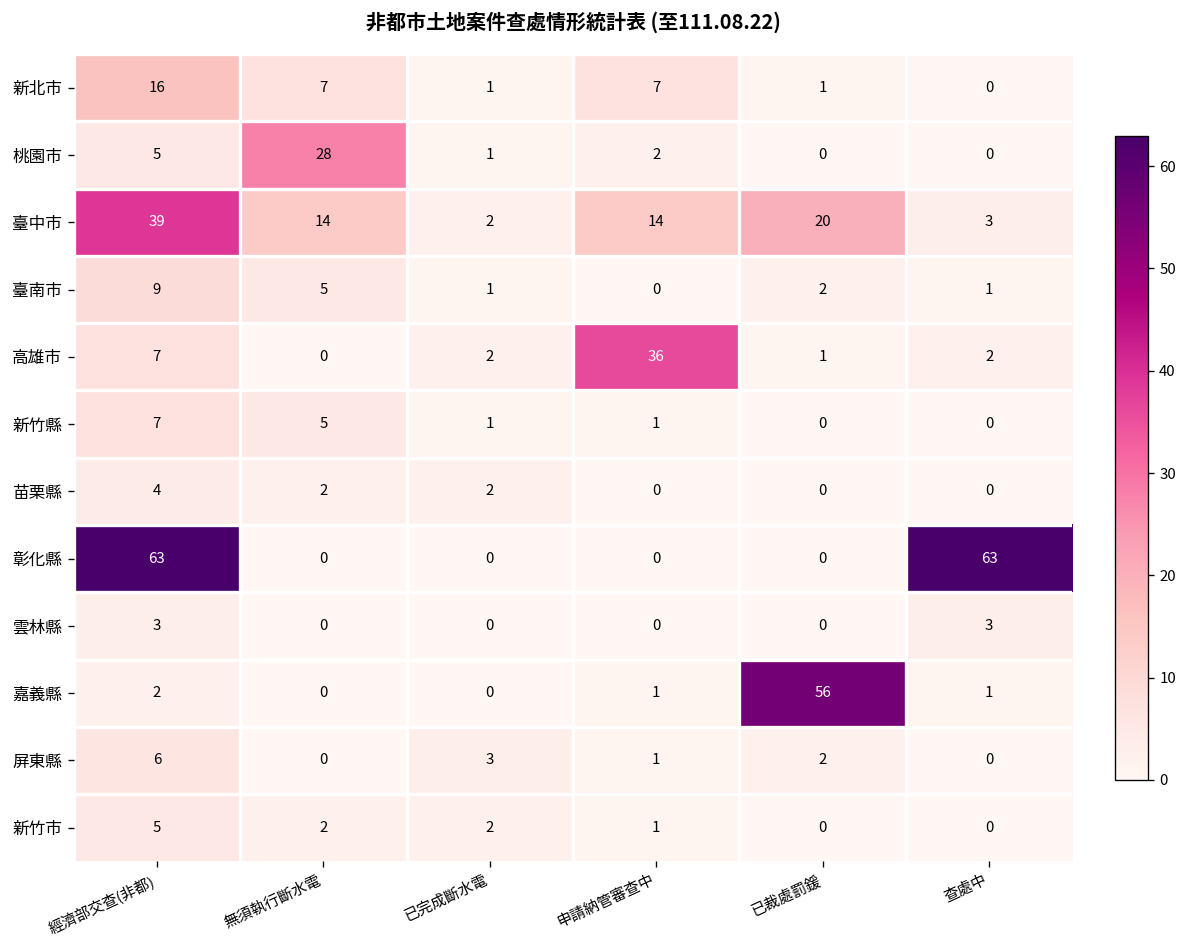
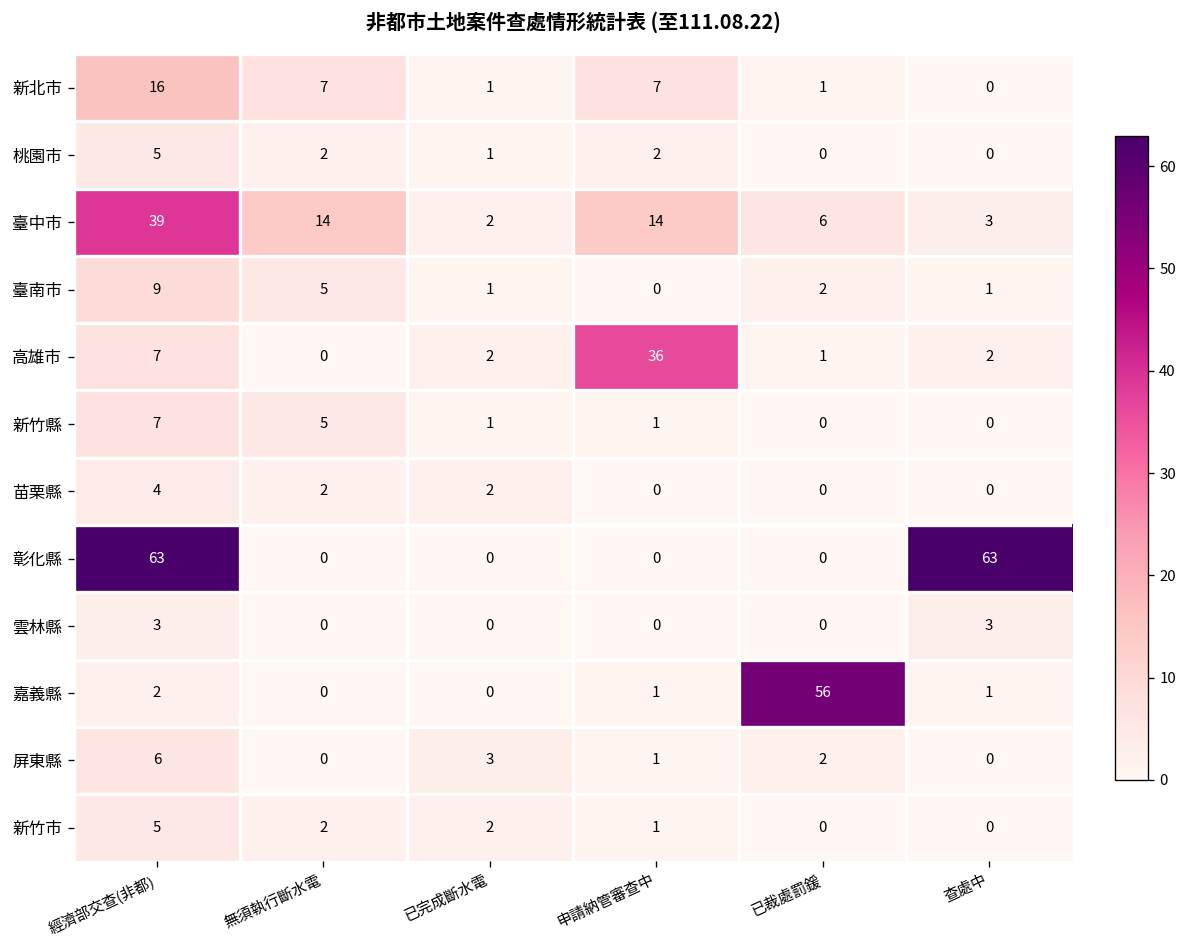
桃園市, 無須執行斷水電: 28 -> 2
臺中市, 已裁處罰鍰: 20 -> 6
